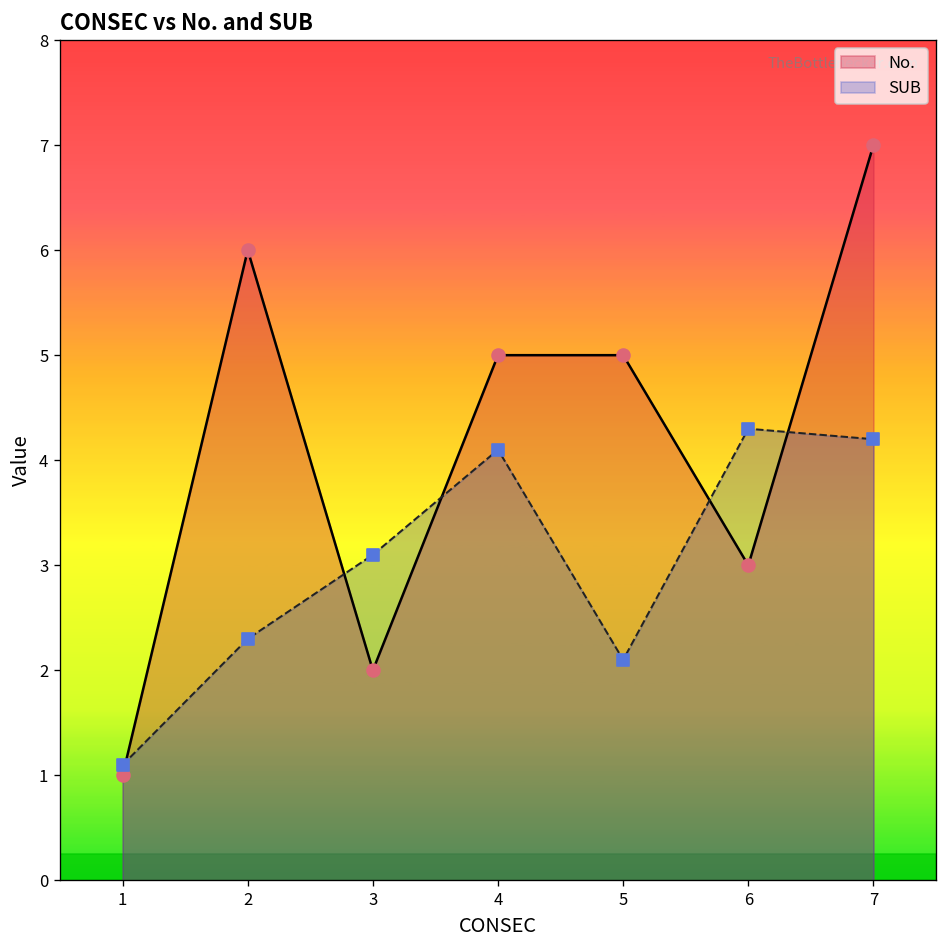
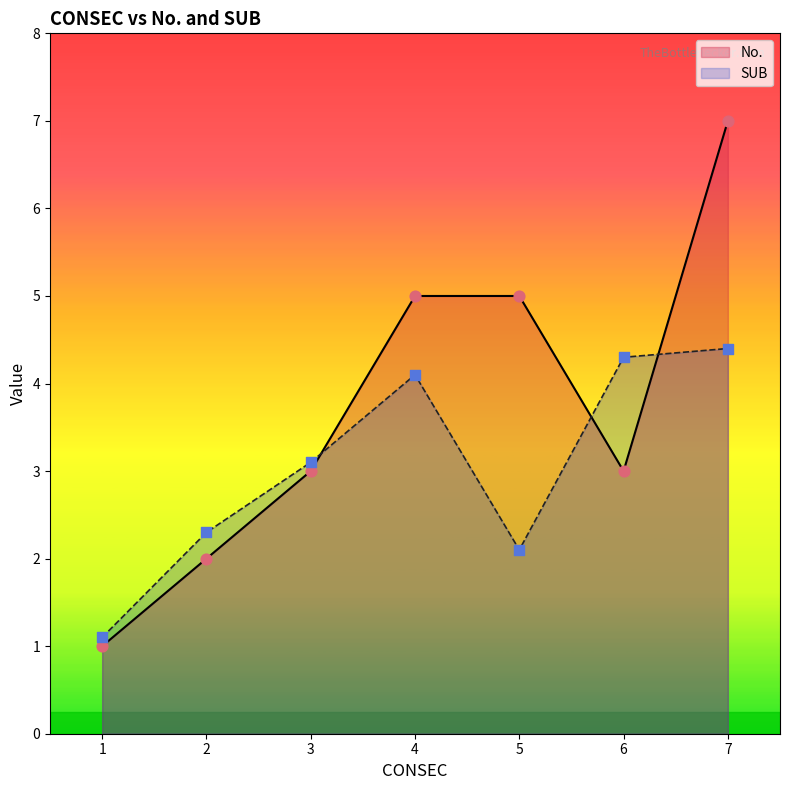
No., 2: 6 -> 2
No., 3: 2 -> 3
SUB, 7: 4.2 -> 4.4
